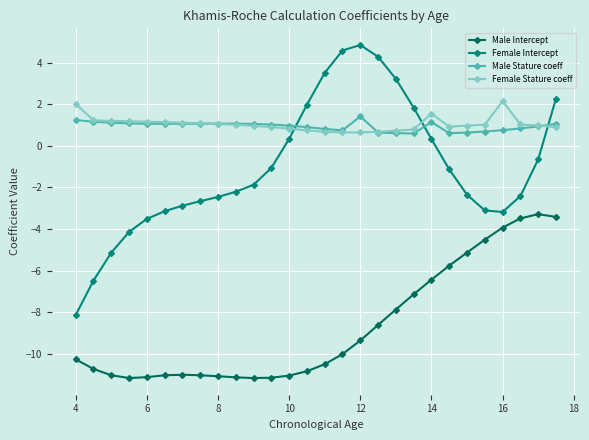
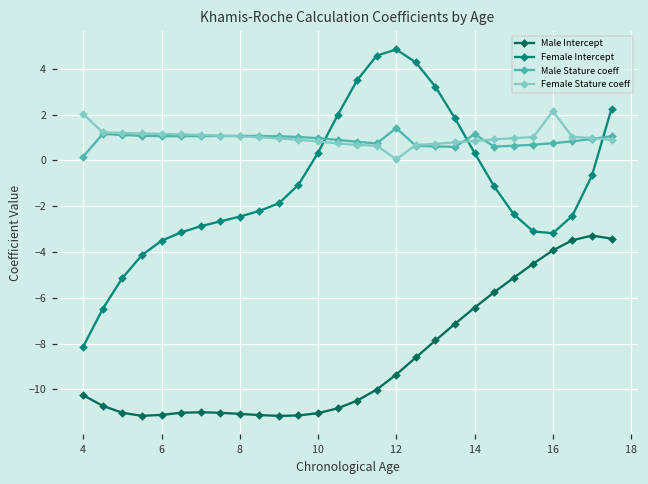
Male Stature coeff, 4: 1.2 -> 0.2
Female Stature coeff, 12: 0.6 -> 0.0
Female Stature coeff, 14: 1.6 -> 0.9
